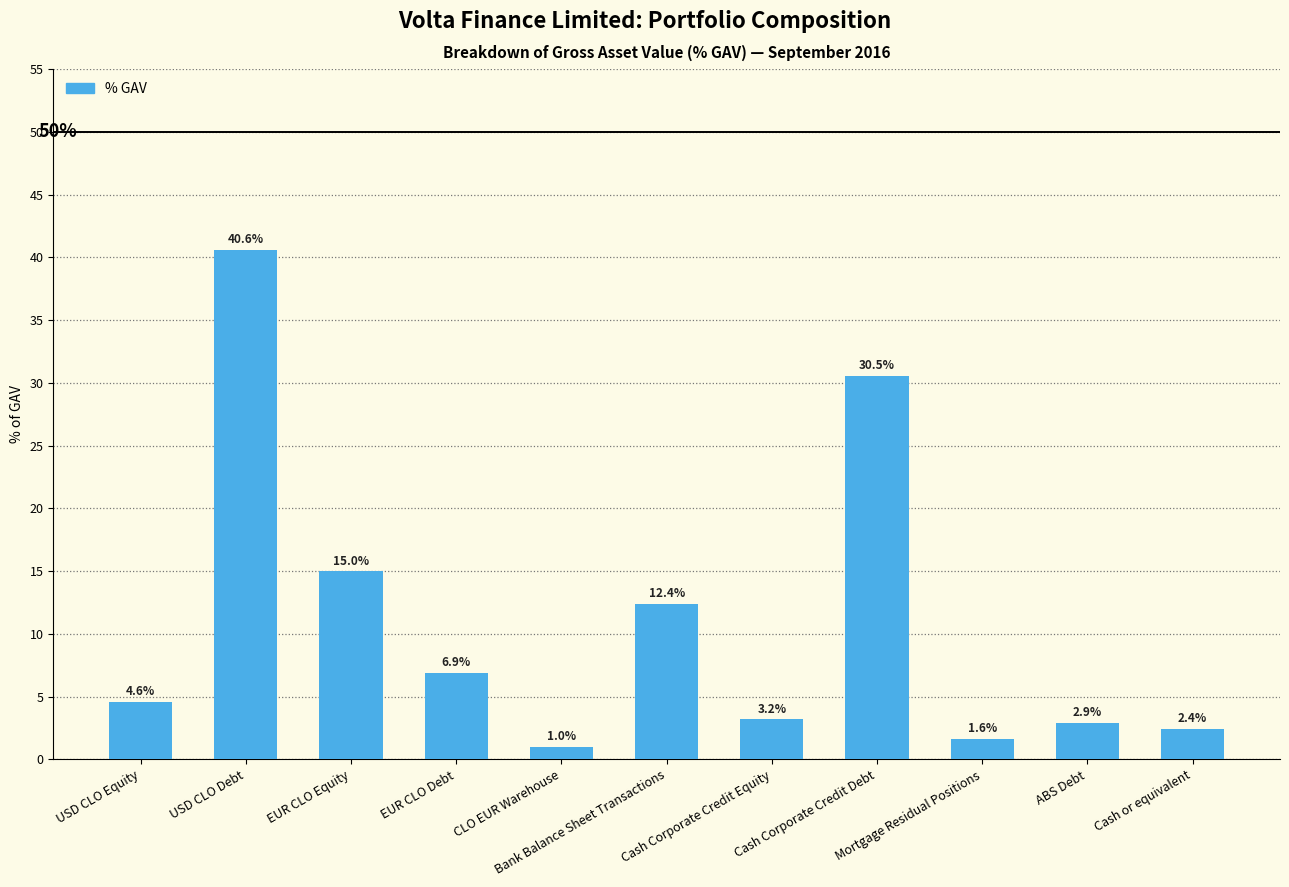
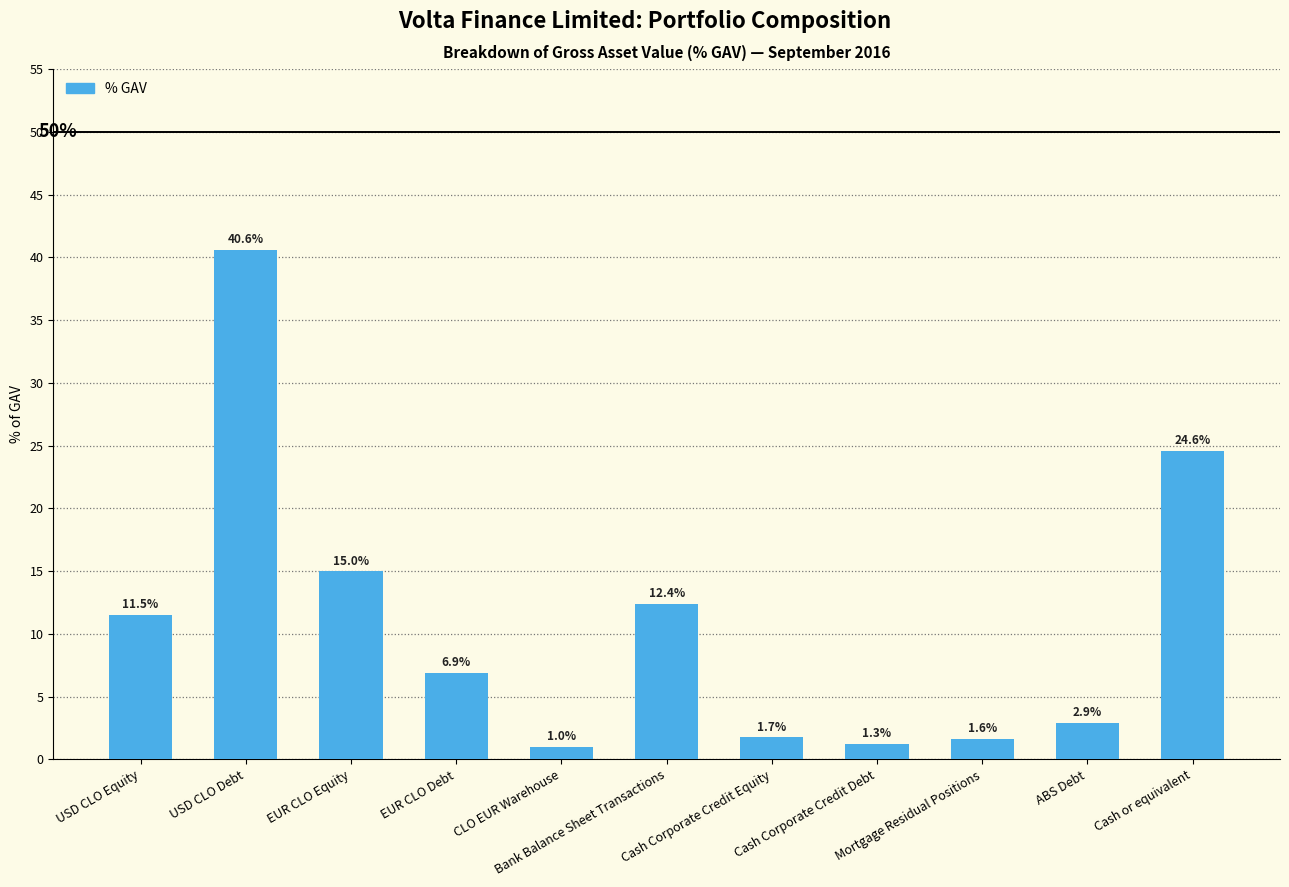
USD CLO Equity: 4.6% -> 11.5%
Cash Corporate Credit Equity: 3.2% -> 1.7%
Cash Corporate Credit Debt: 30.5% -> 1.3%
Cash or equivalent: 2.4% -> 24.6%
